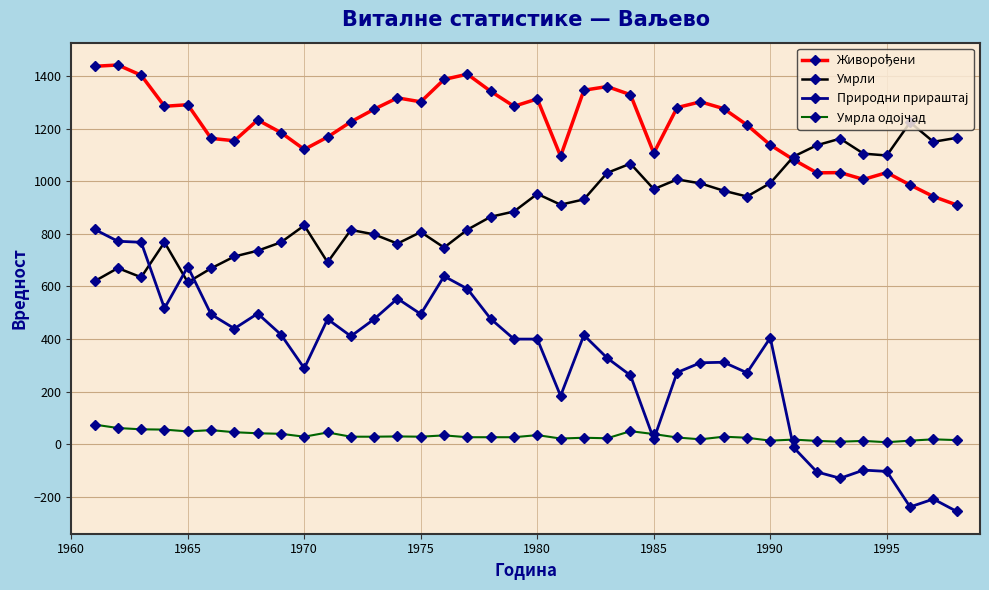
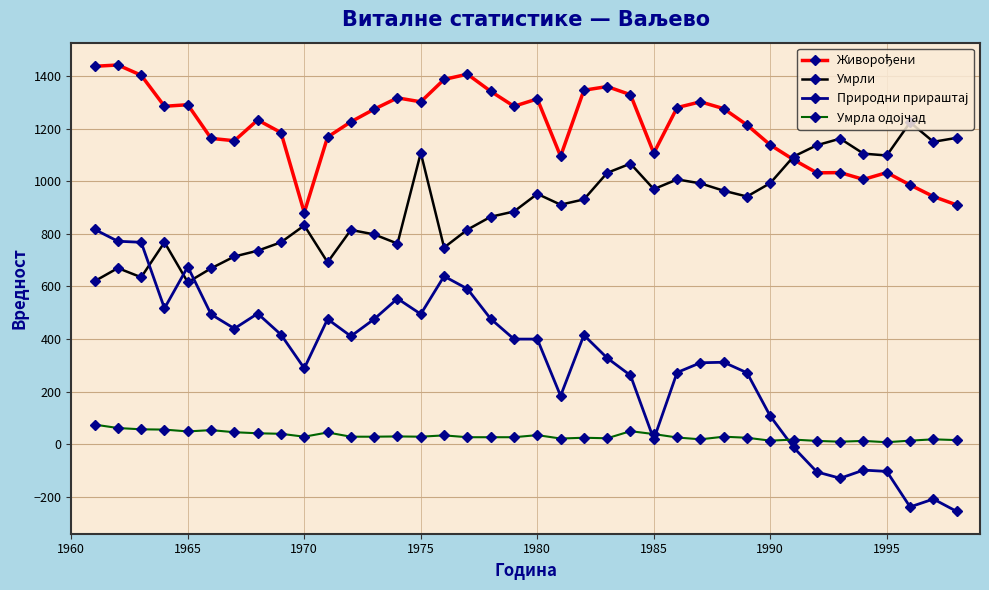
Живорођени, 1970: 1120 -> 880
Умрли, 1975: 810 -> 1110
Природни прираштај, 1990: 410 -> 110
